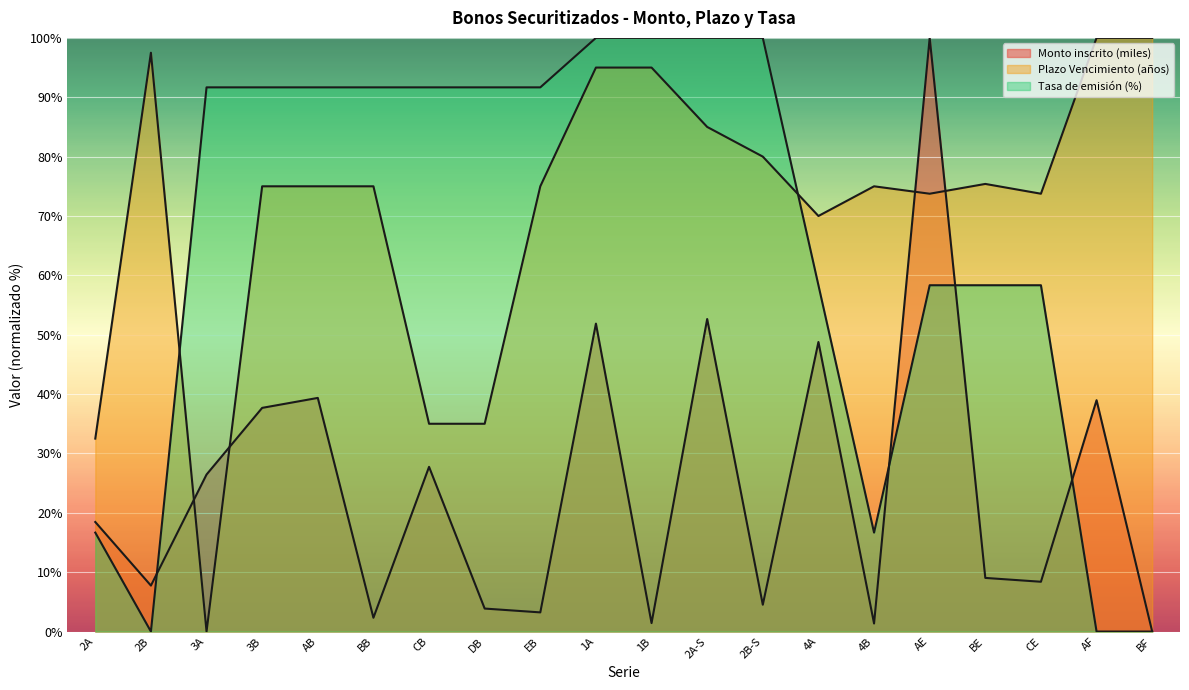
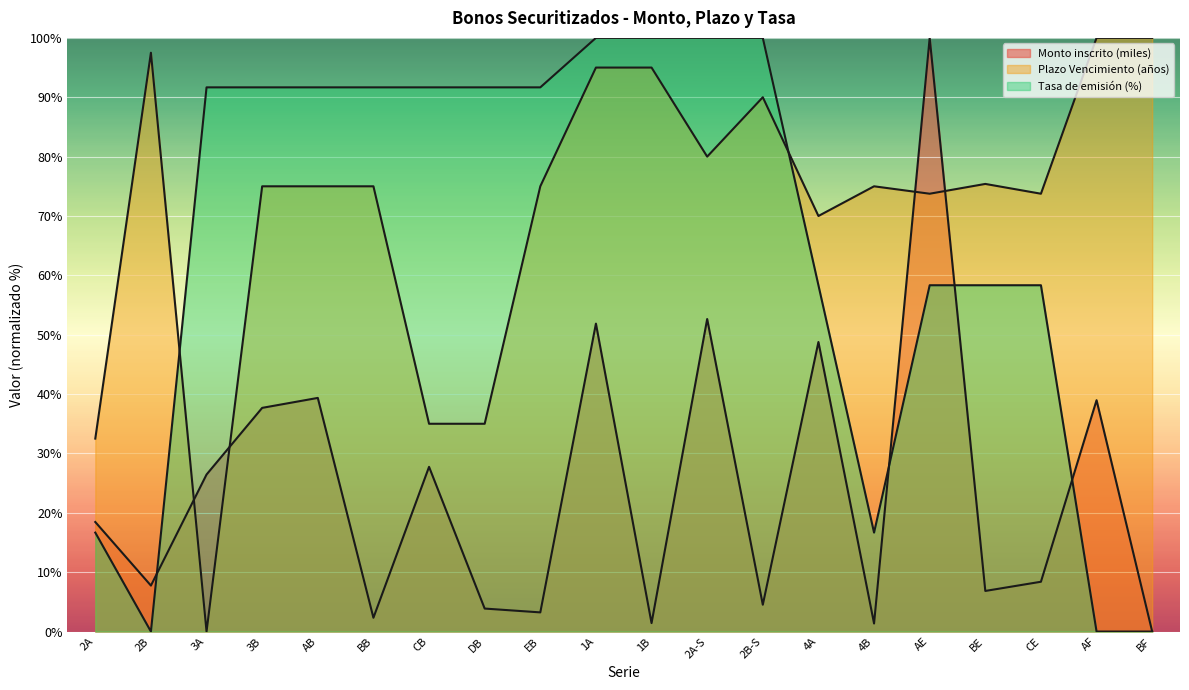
Plazo Vencimiento (años), 2A-S: 85% -> 80%
Plazo Vencimiento (años), 2B-S: 80% -> 90%
Monto inscrito (miles), BE: 9% -> 7%
